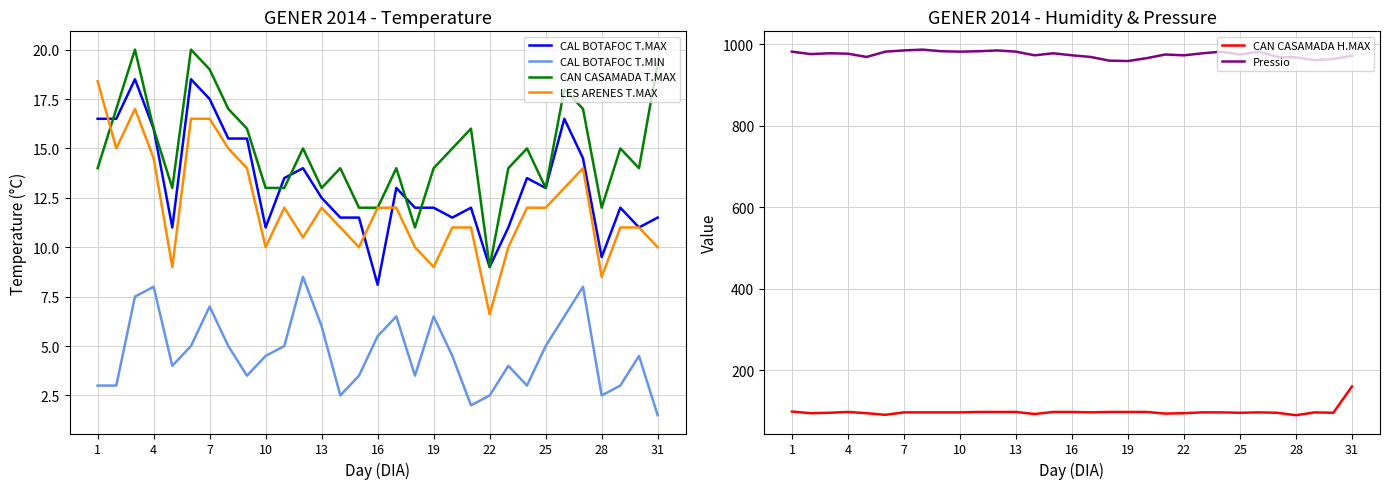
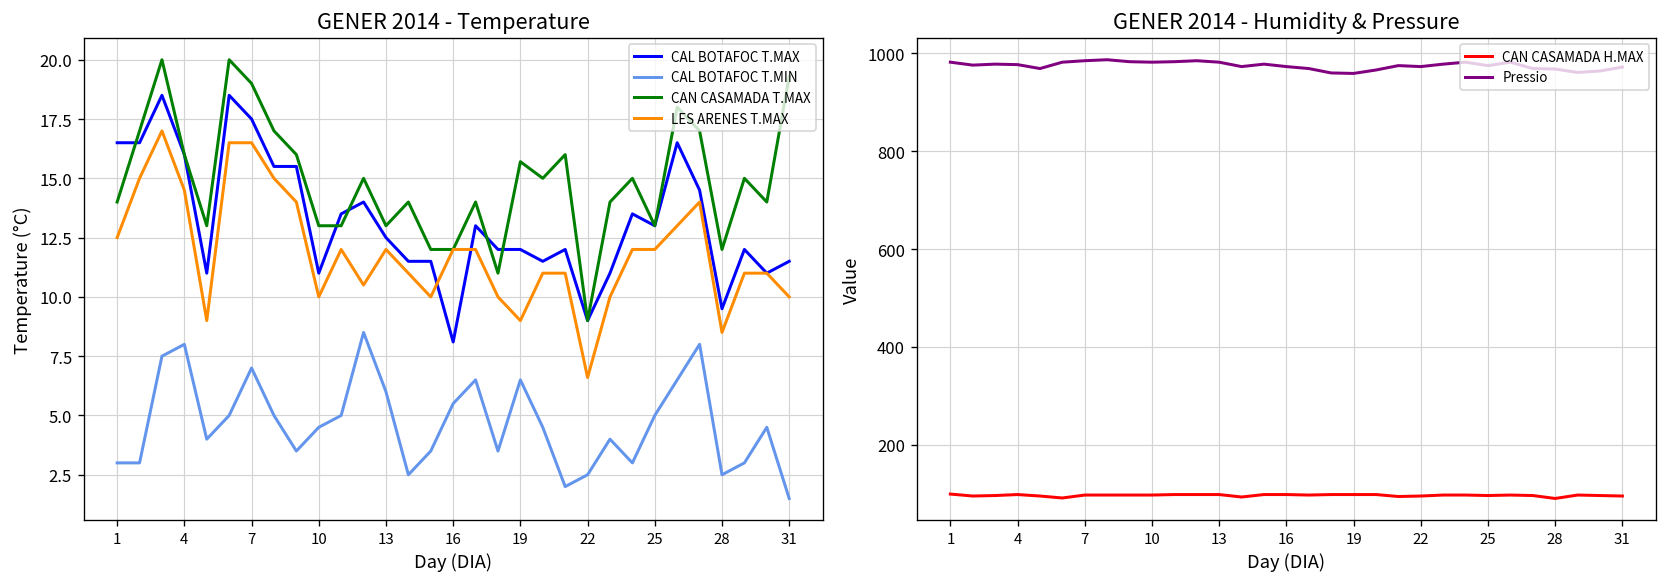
GENER 2014 - Temperature, LES ARENES T.MAX, 1: 18.4 -> 12.5
GENER 2014 - Temperature, CAN CASAMADA T.MAX, 19: 14.0 -> 15.7
GENER 2014 - Humidity & Pressure, CAN CASAMADA H.MAX, 31: 160 -> 100
